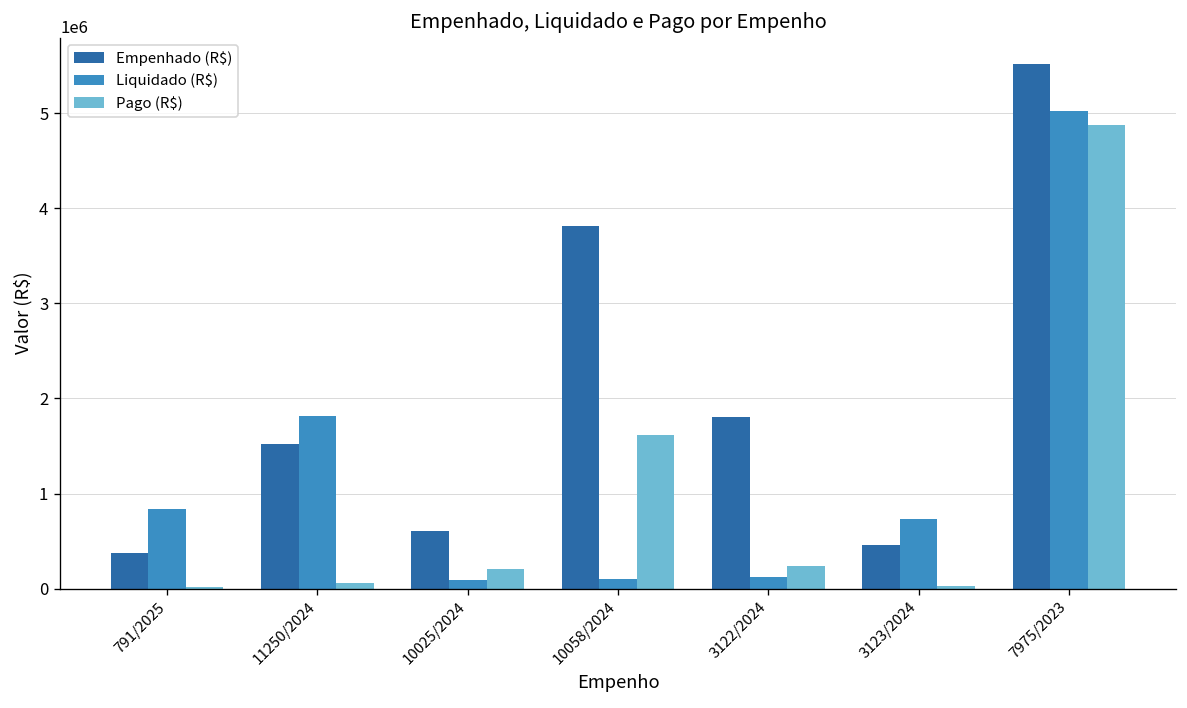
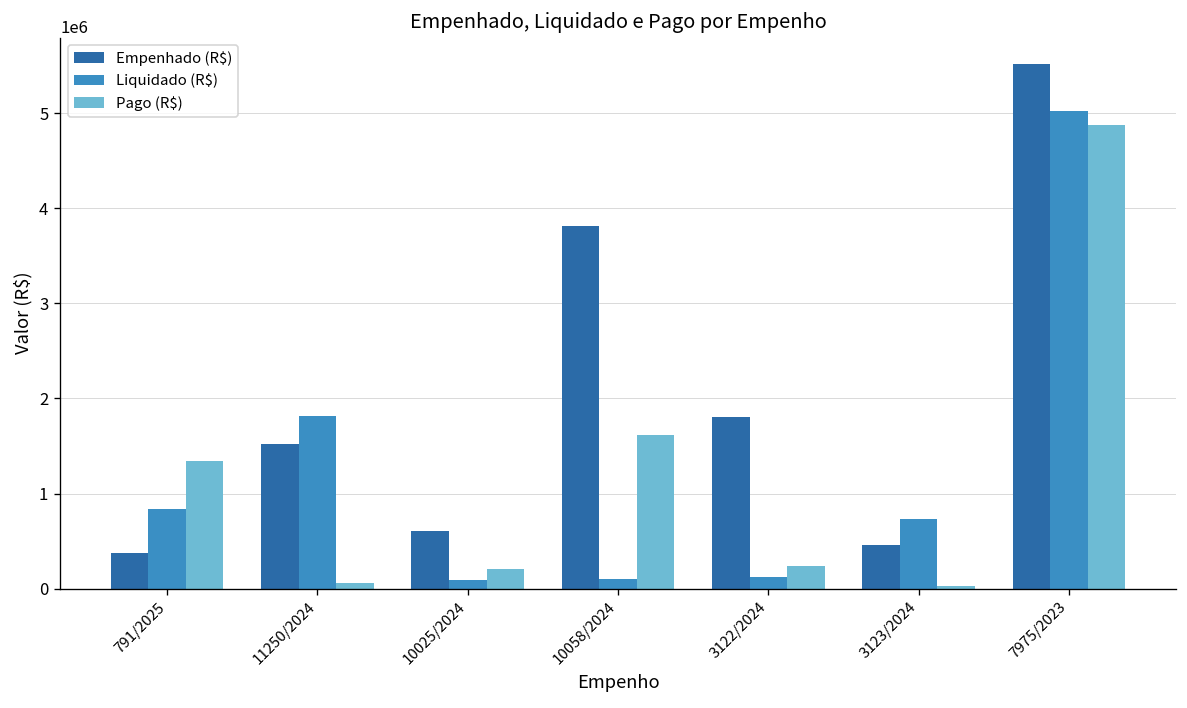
Pago (R$), 791/2025: 0 -> 1300000
